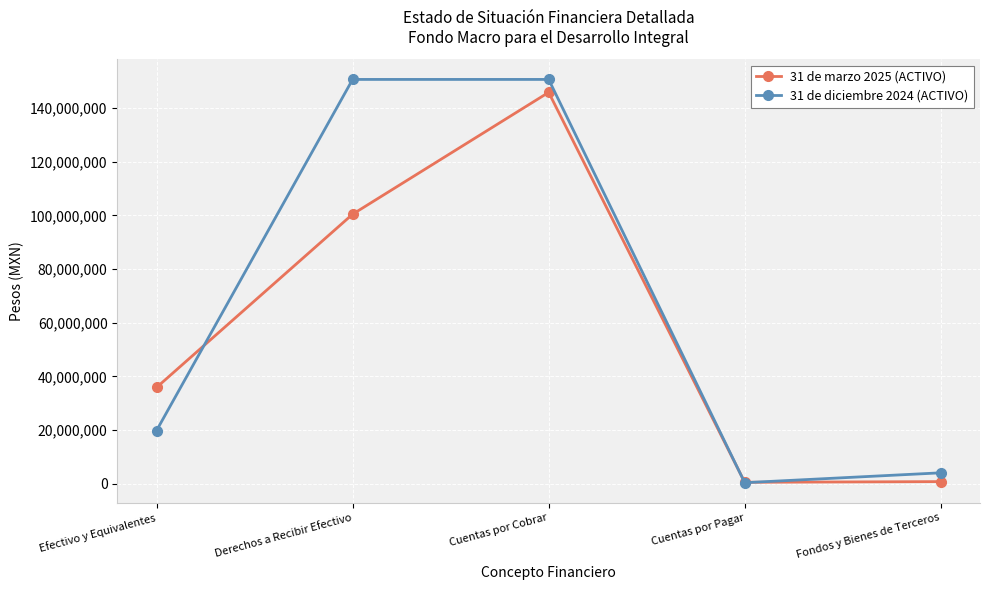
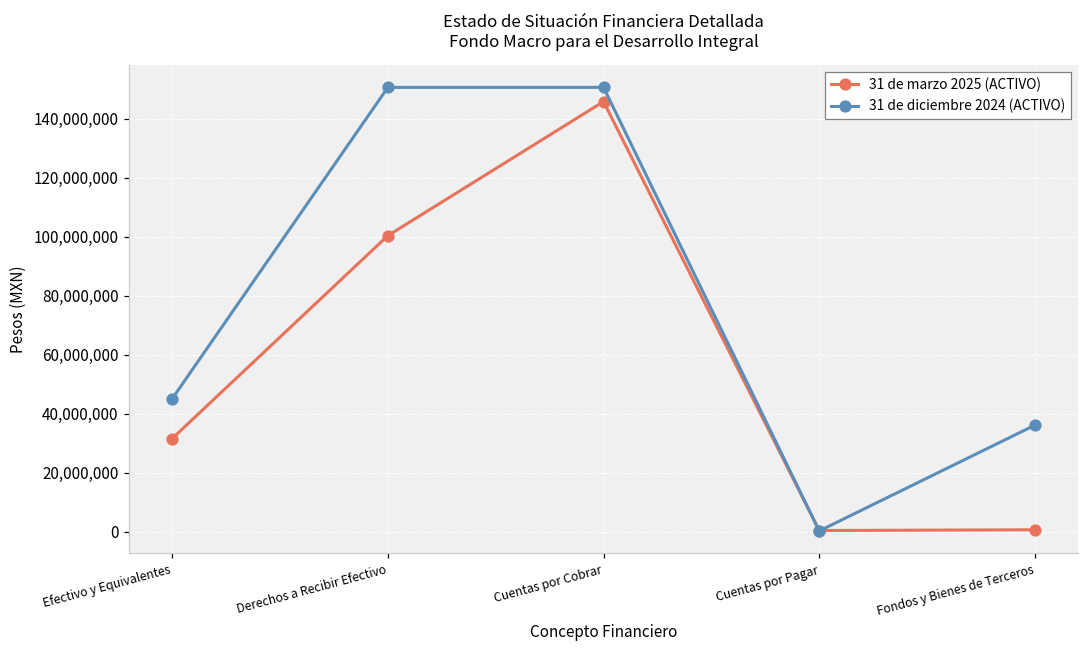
31 de marzo 2025 (ACTIVO), Efectivo y Equivalentes: 36,000,000 -> 32,000,000
31 de diciembre 2024 (ACTIVO), Efectivo y Equivalentes: 20,000,000 -> 45,000,000
31 de diciembre 2024 (ACTIVO), Fondos y Bienes de Terceros: 4,000,000 -> 36,000,000
